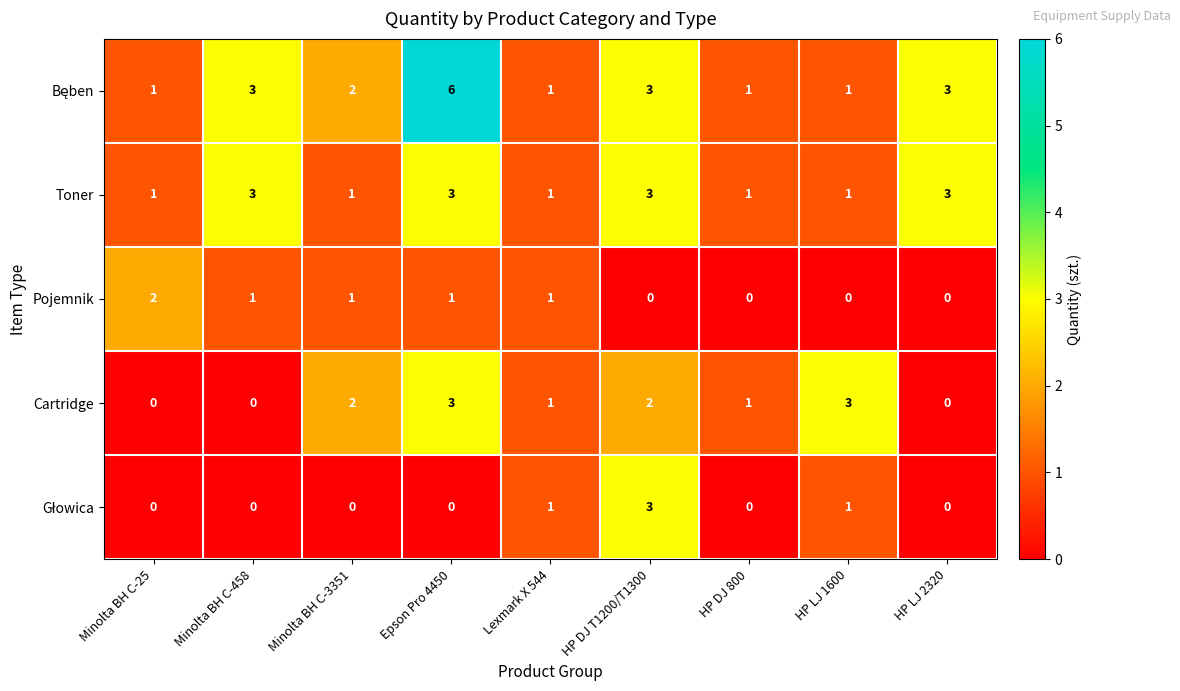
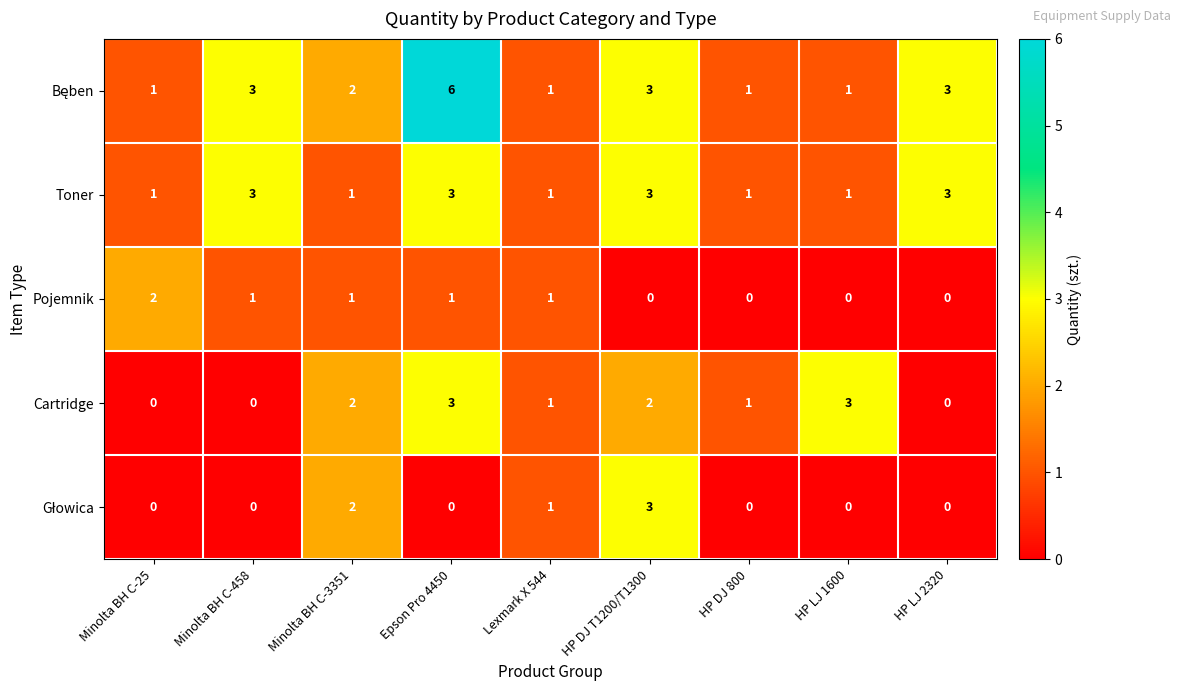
Głowica, Minolta BH C-3351: 0 -> 2
Głowica, HP LJ 1600: 1 -> 0
